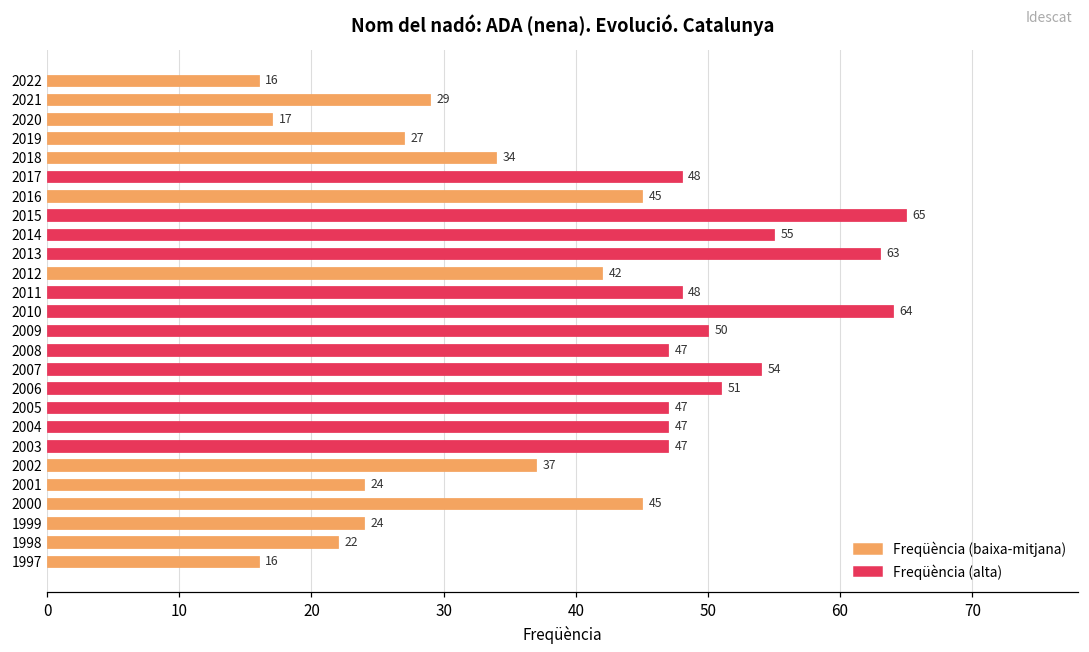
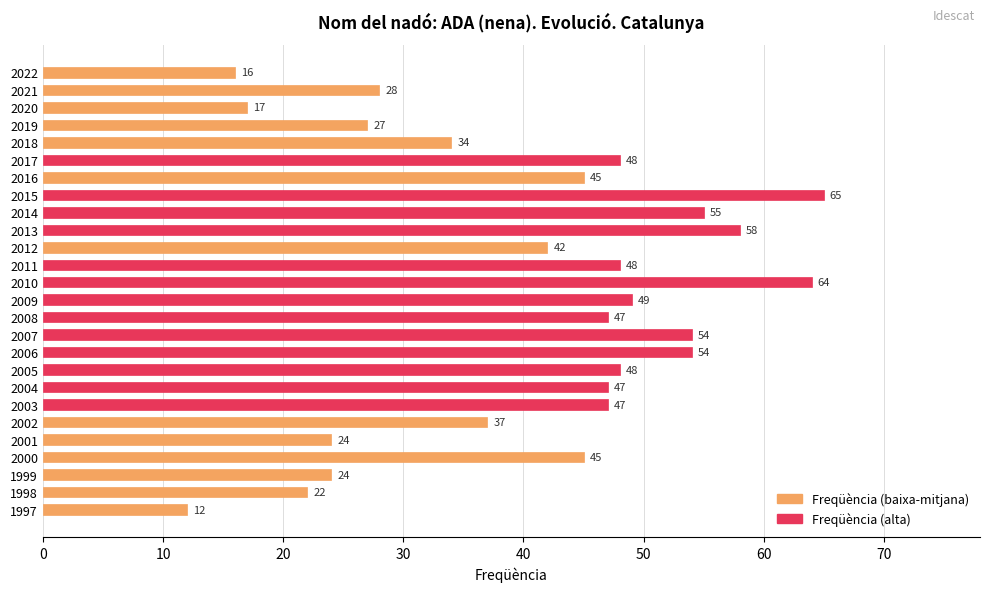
2021: 29 -> 28
2013: 63 -> 58
2009: 50 -> 49
2006: 51 -> 54
2005: 47 -> 48
1997: 16 -> 12
